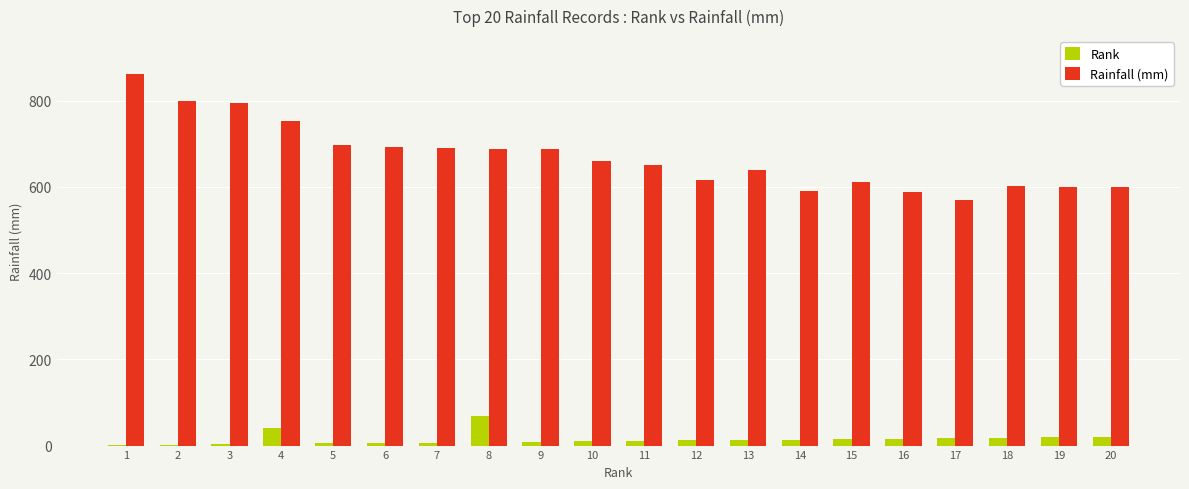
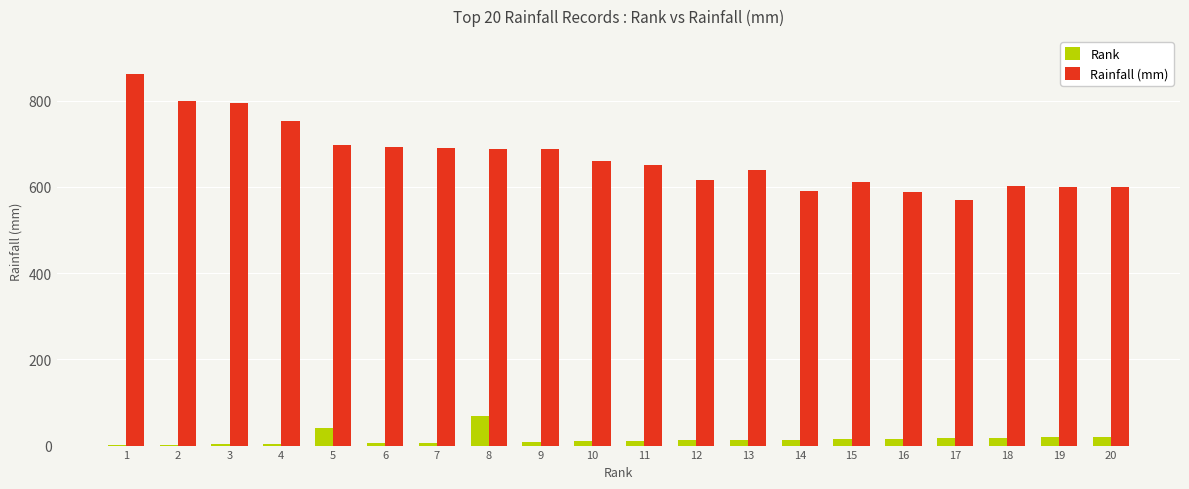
Rank, 4: 40 -> 0
Rank, 5: 10 -> 40
